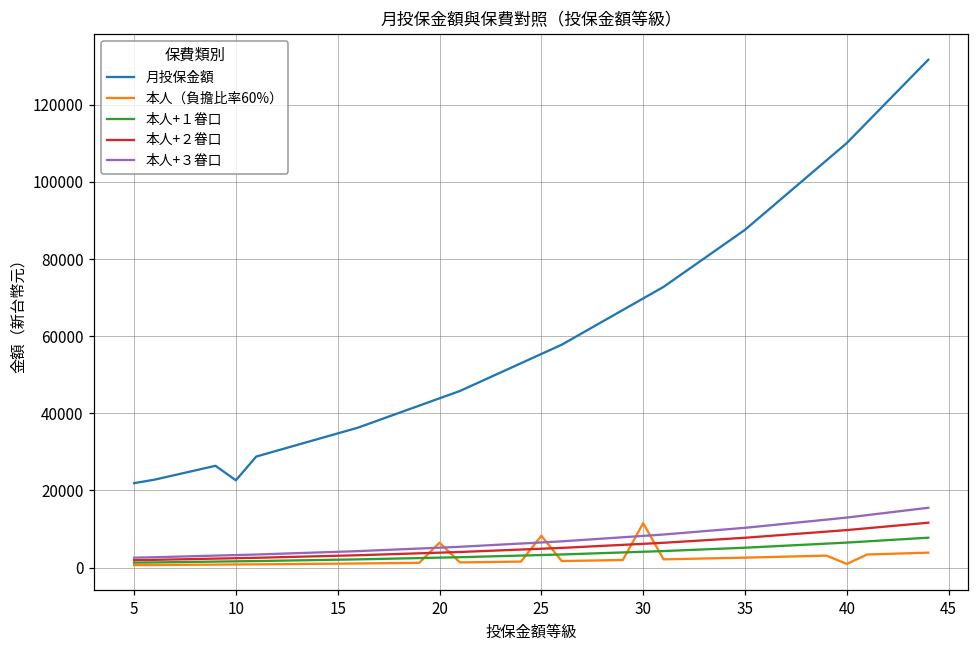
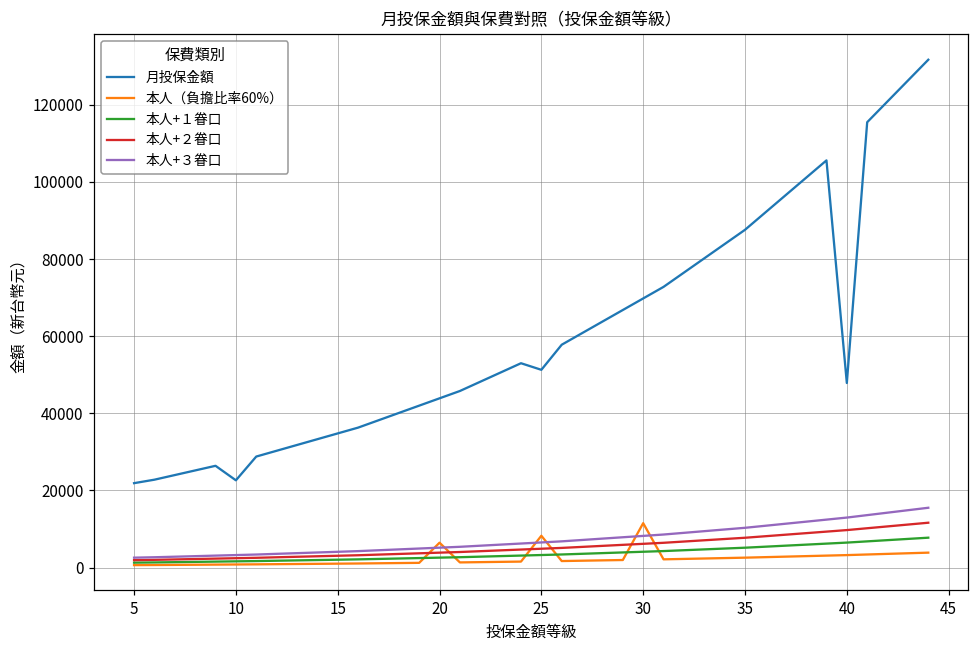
月投保金額, 25: 55000 -> 51000
月投保金額, 40: 110000 -> 48000
本人（負擔比率60%）, 40: 1000 -> 3000
